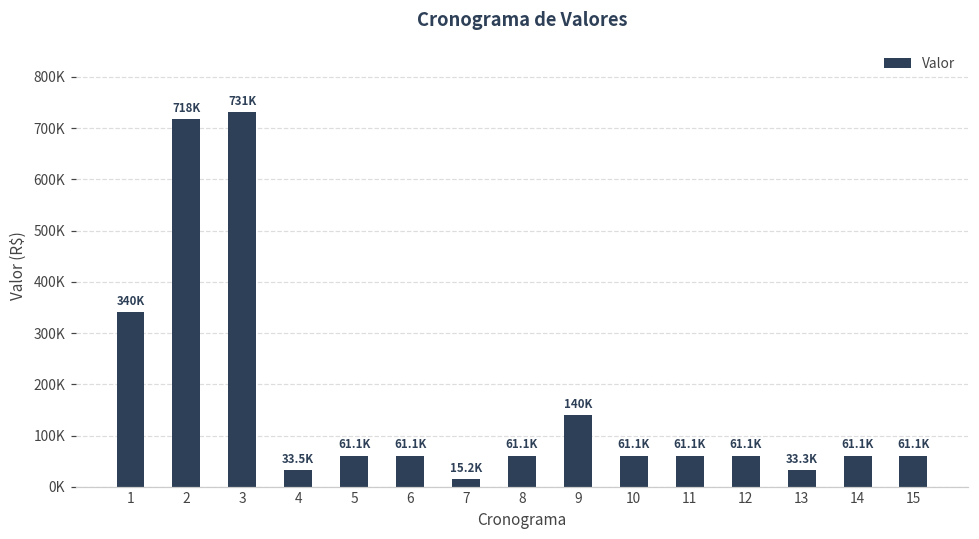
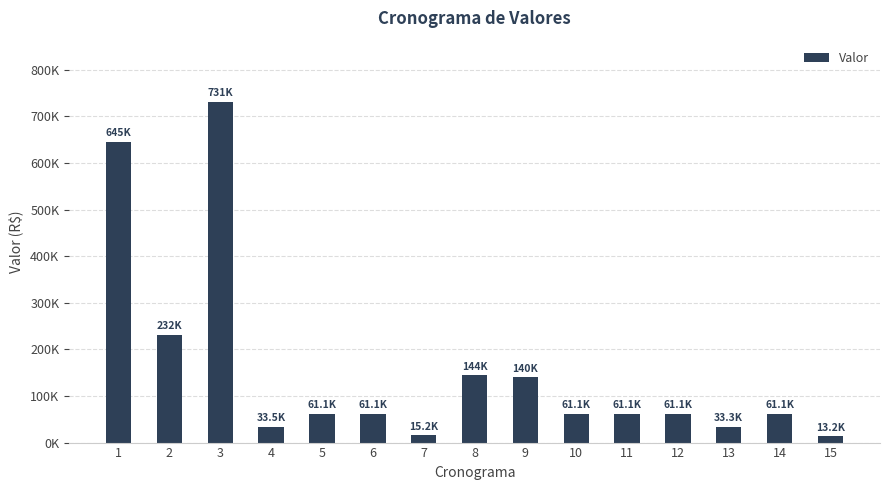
1: 340K -> 645K
2: 718K -> 232K
8: 61.1K -> 144K
15: 61.1K -> 13.2K
